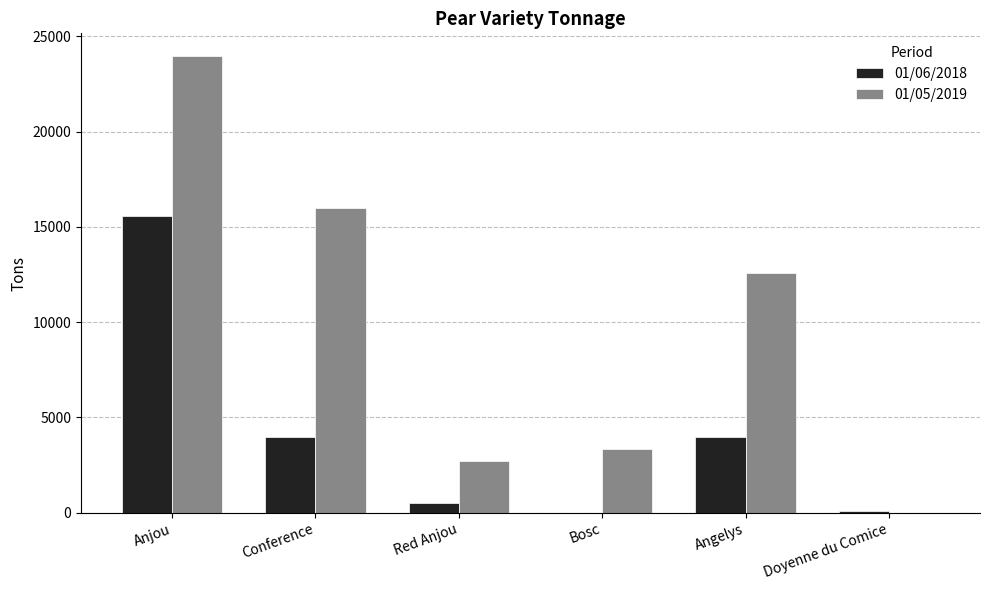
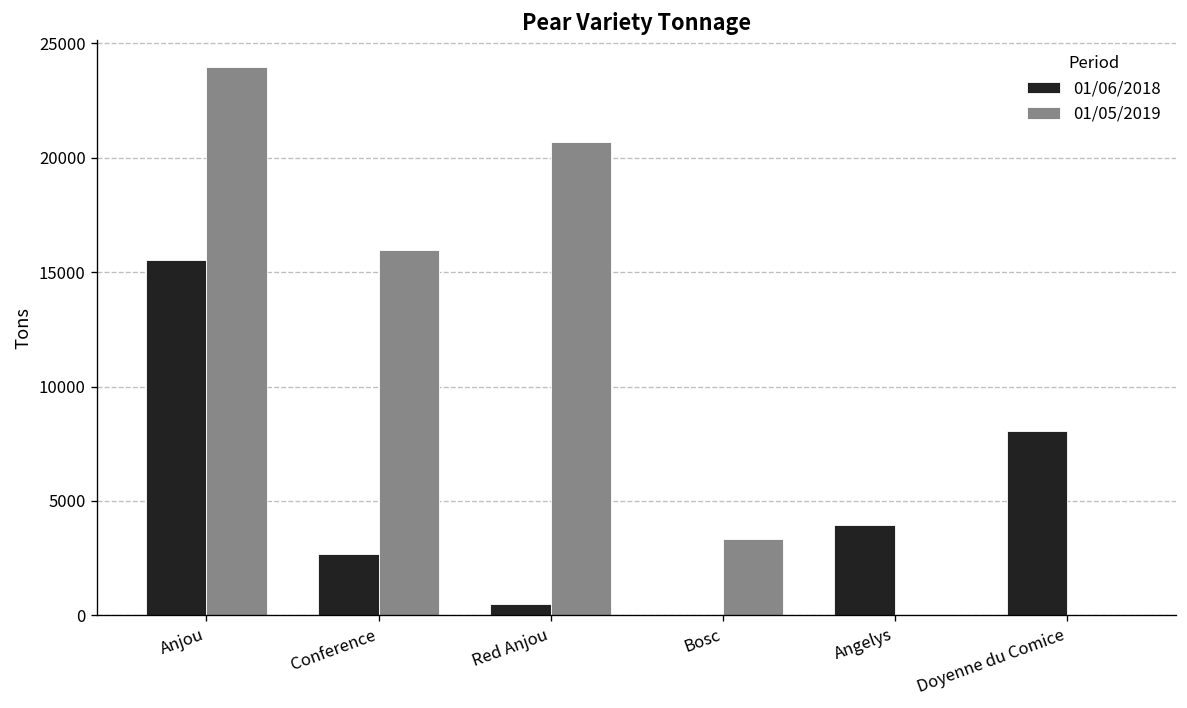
01/06/2018, Conference: 4000 -> 2700
01/05/2019, Red Anjou: 2700 -> 20700
01/05/2019, Angelys: 12600 -> 100
01/06/2018, Doyenne du Comice: 100 -> 8100
